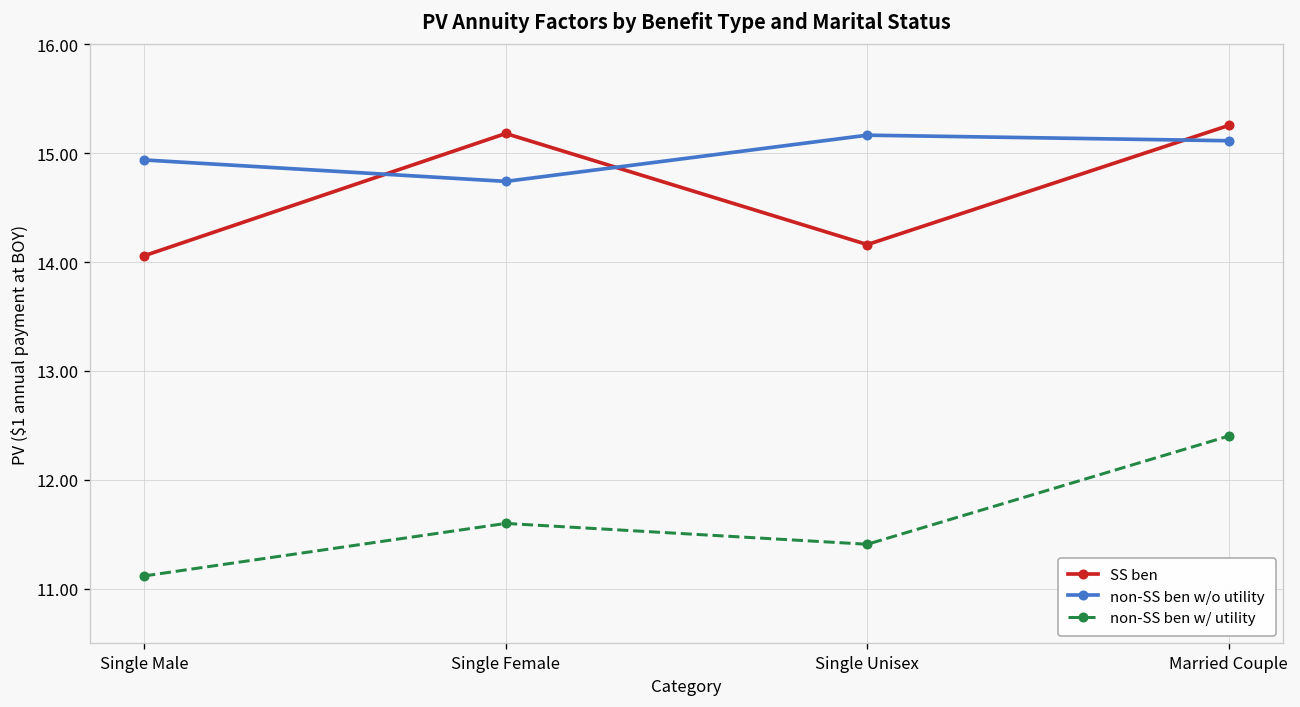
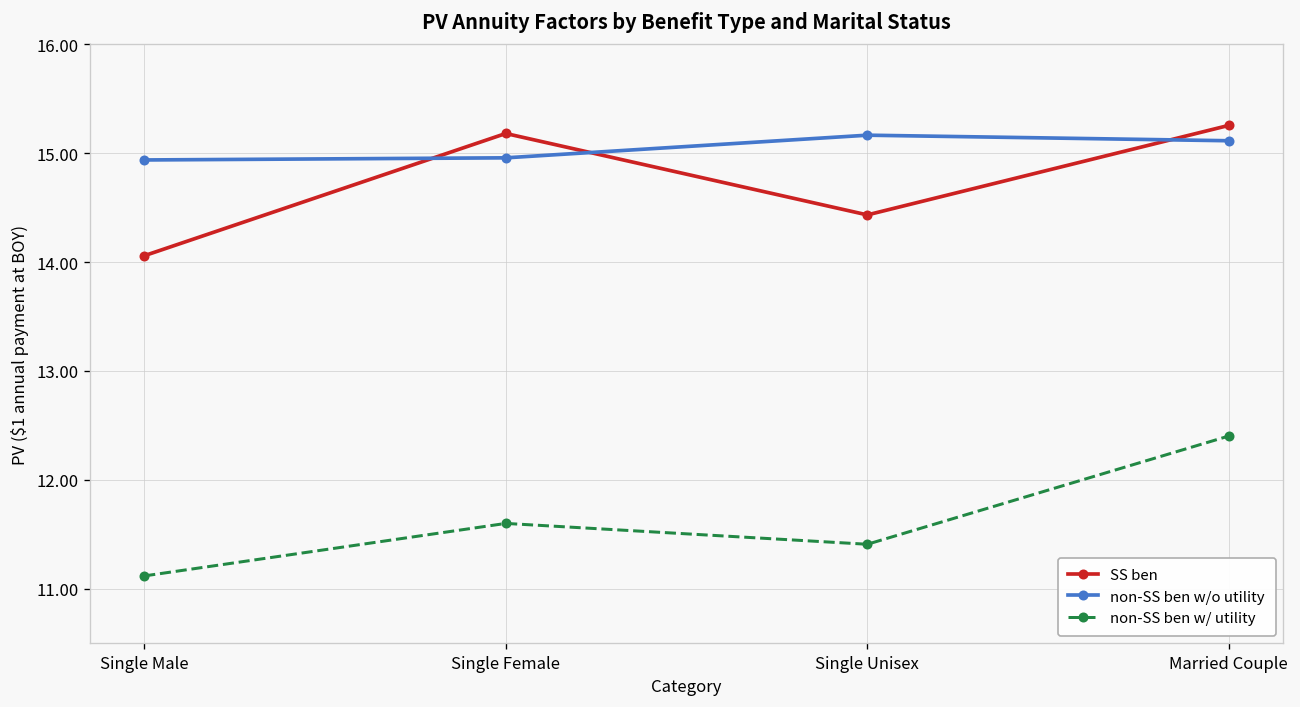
non-SS ben w/o utility, Single Female: 14.7 -> 15.0
SS ben, Single Unisex: 14.2 -> 14.4
